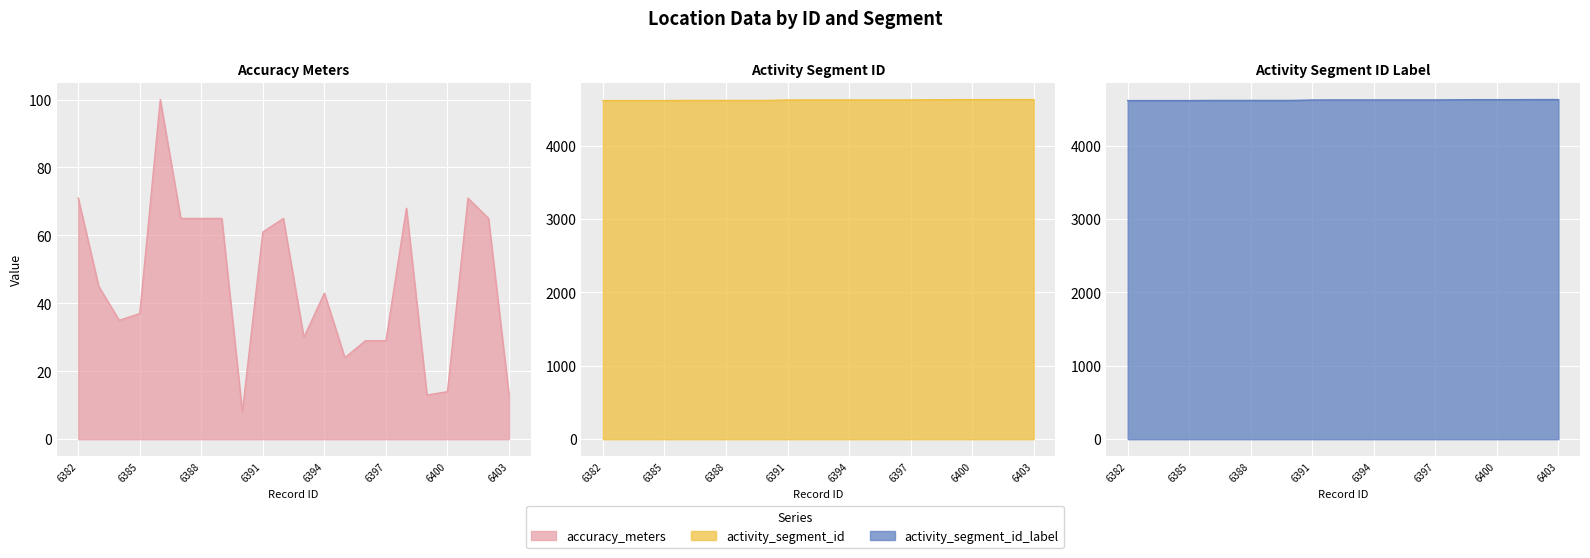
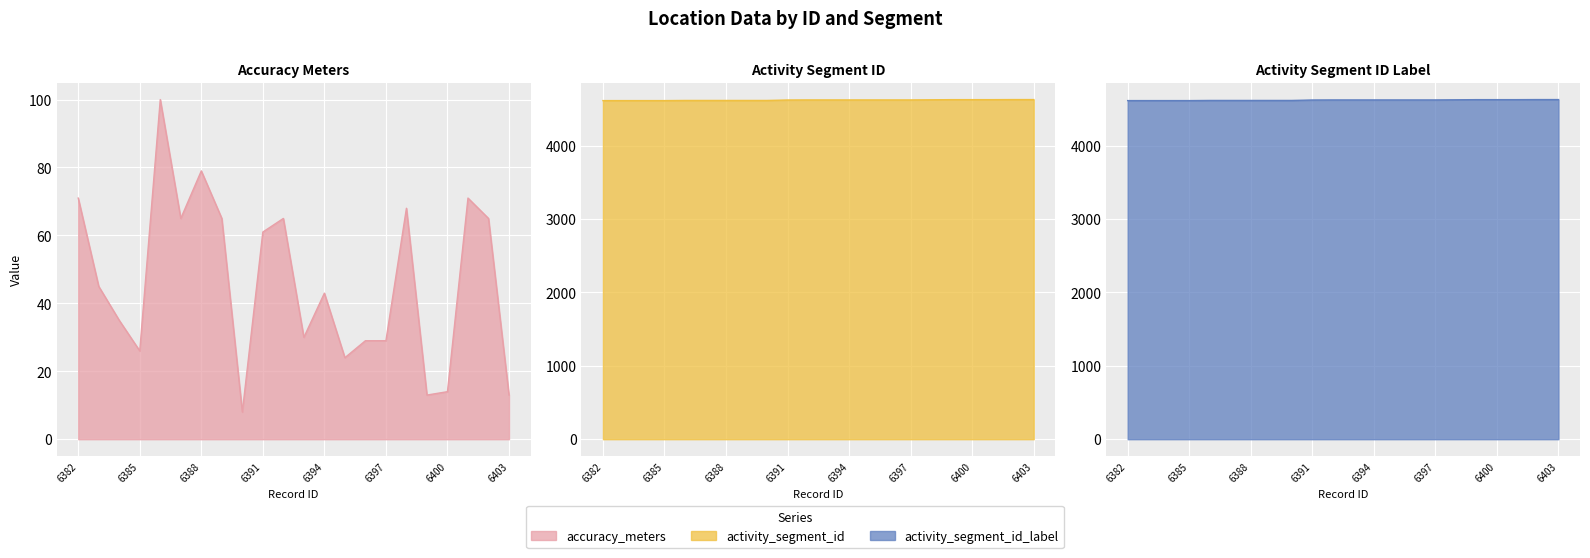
Accuracy Meters, 6385: 37 -> 26
Accuracy Meters, 6388: 65 -> 79
